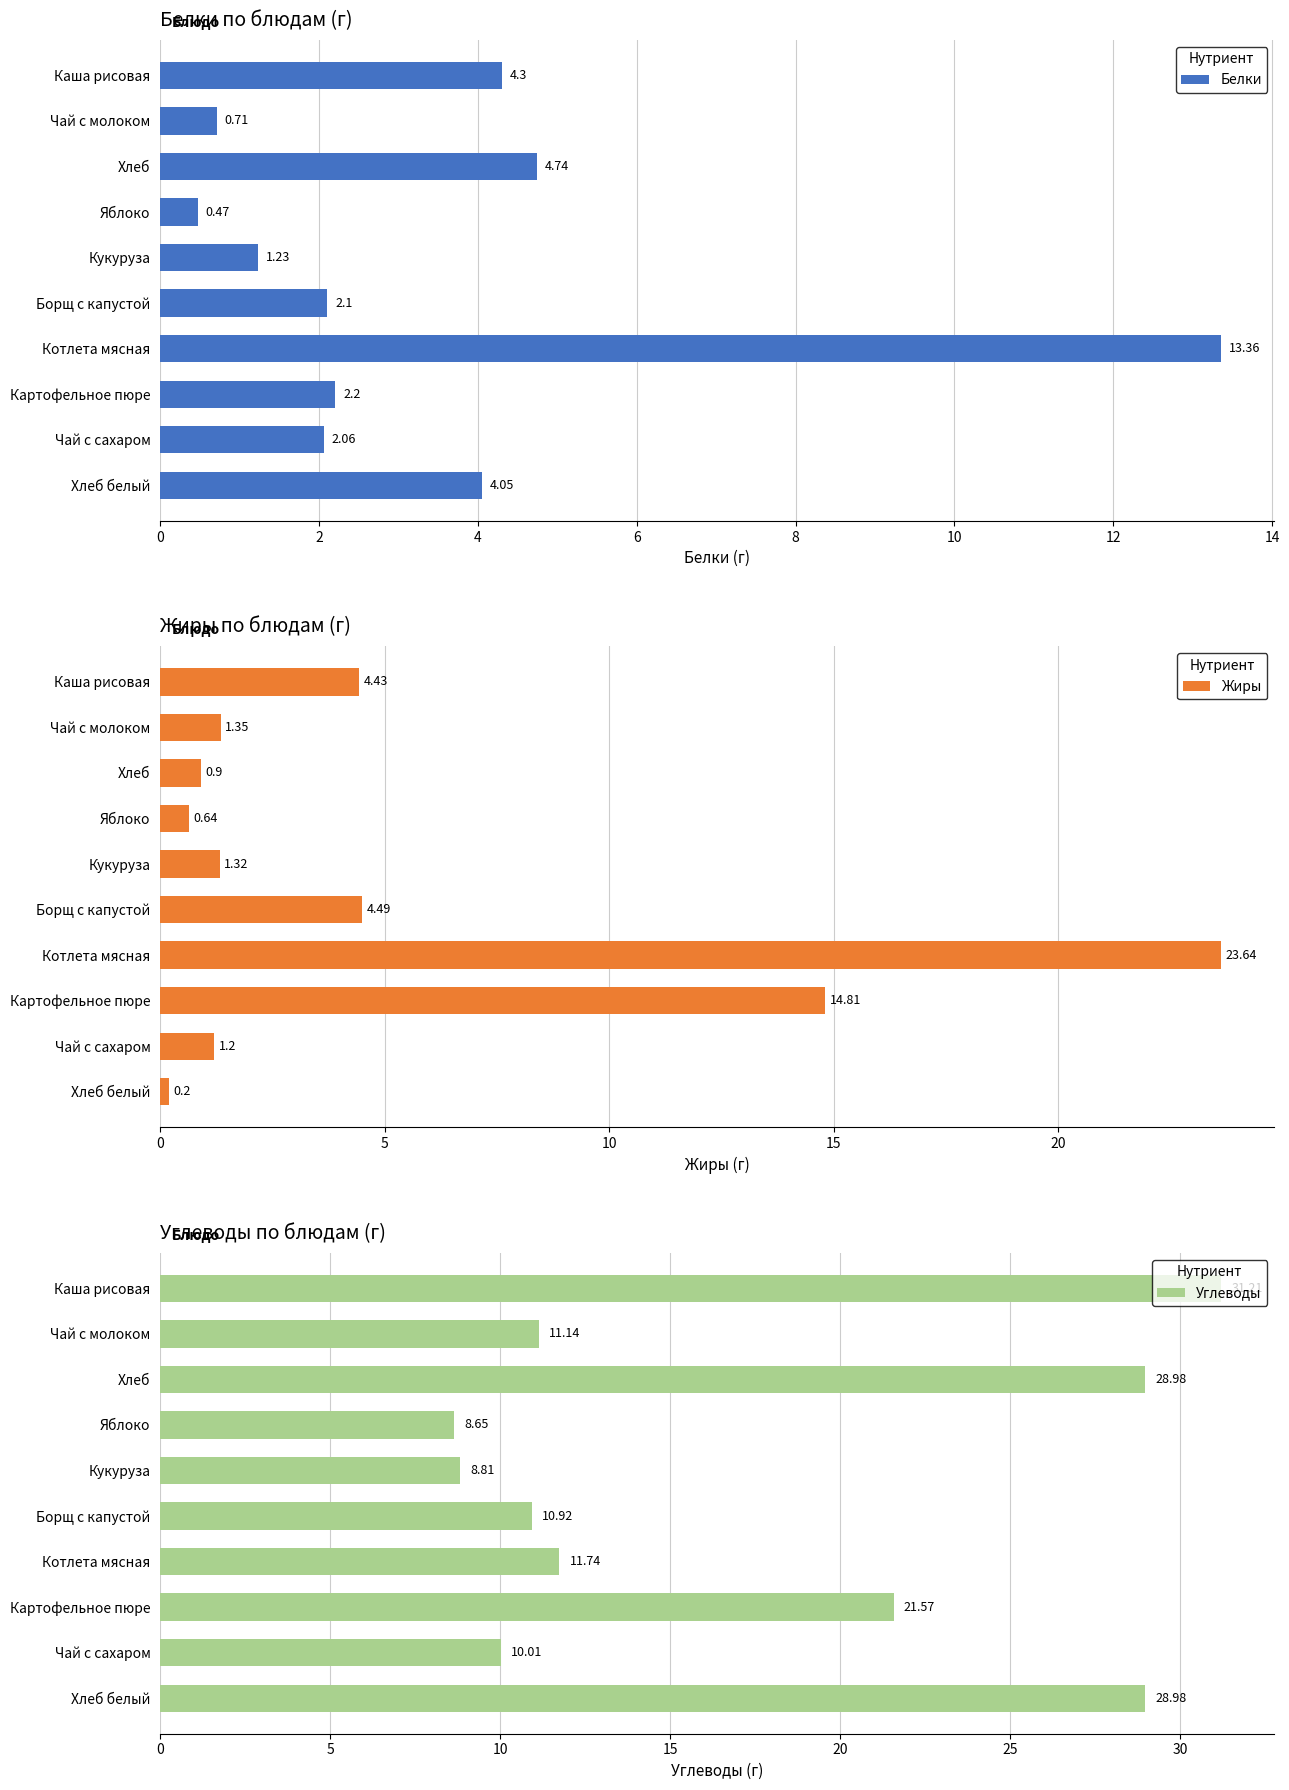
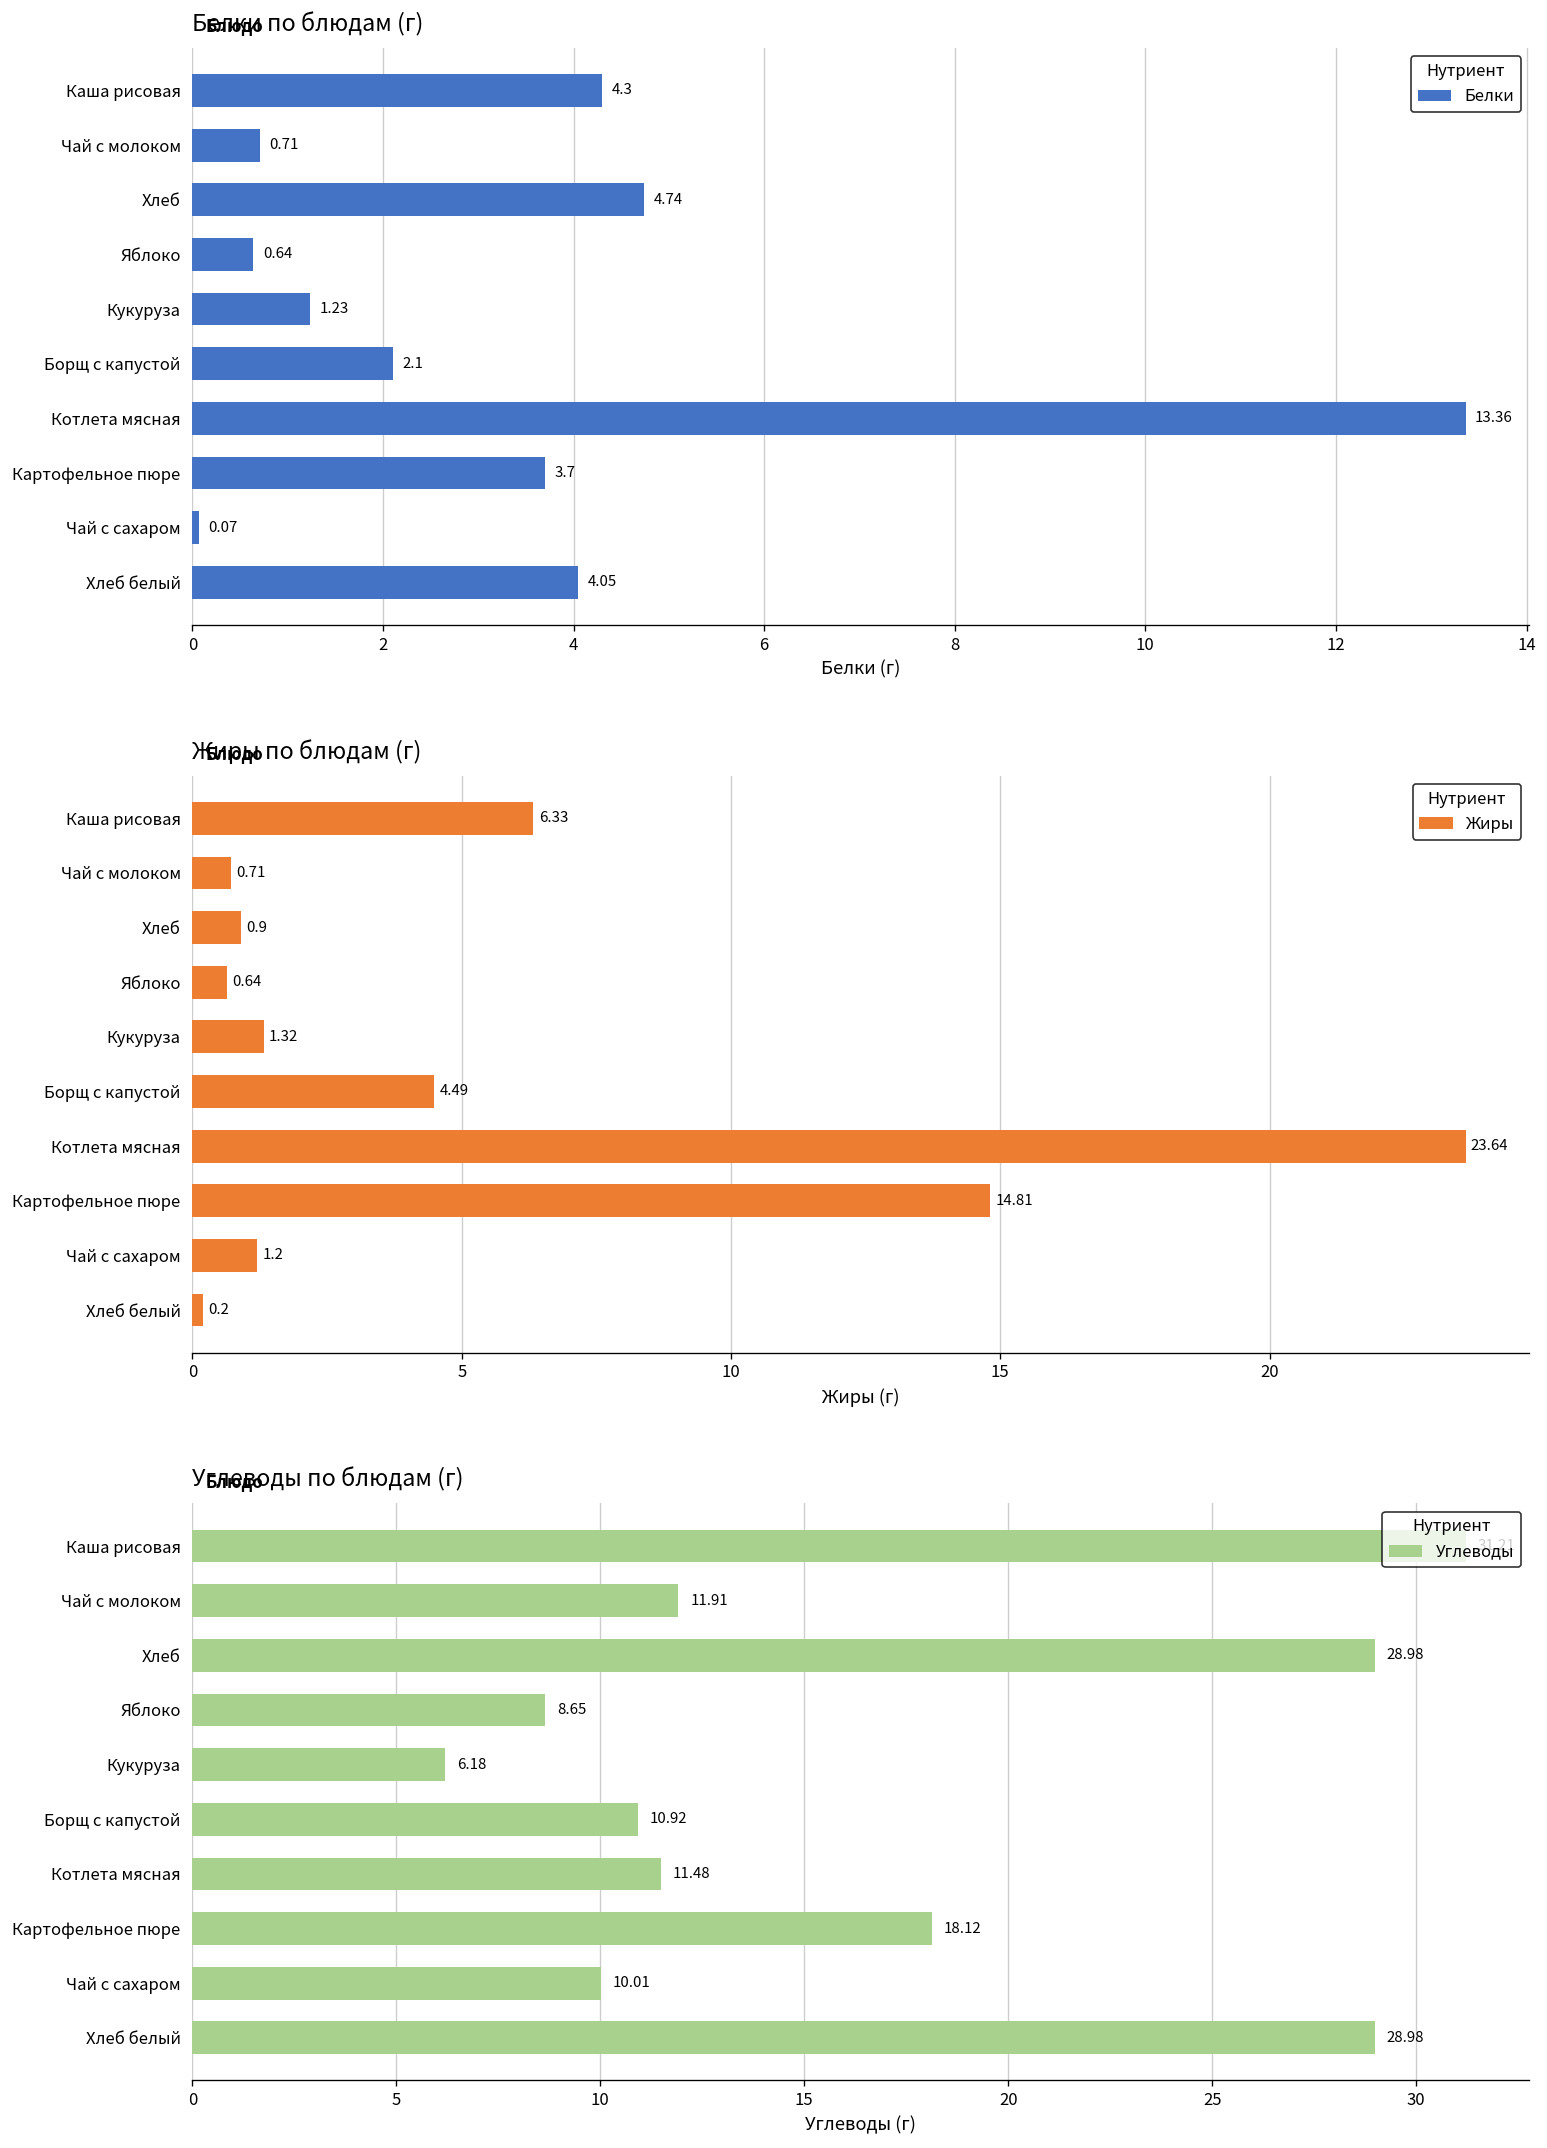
Белки по блюдам (г), Яблоко: 0.47 -> 0.64
Белки по блюдам (г), Картофельное пюре: 2.2 -> 3.7
Белки по блюдам (г), Чай с сахаром: 2.06 -> 0.07
Жиры по блюдам (г), Каша рисовая: 4.43 -> 6.33
Жиры по блюдам (г), Чай с молоком: 1.35 -> 0.71
Углеводы по блюдам (г), Чай с молоком: 11.14 -> 11.91
Углеводы по блюдам (г), Кукуруза: 8.81 -> 6.18
Углеводы по блюдам (г), Котлета мясная: 11.74 -> 11.48
Углеводы по блюдам (г), Картофельное пюре: 21.57 -> 18.12
